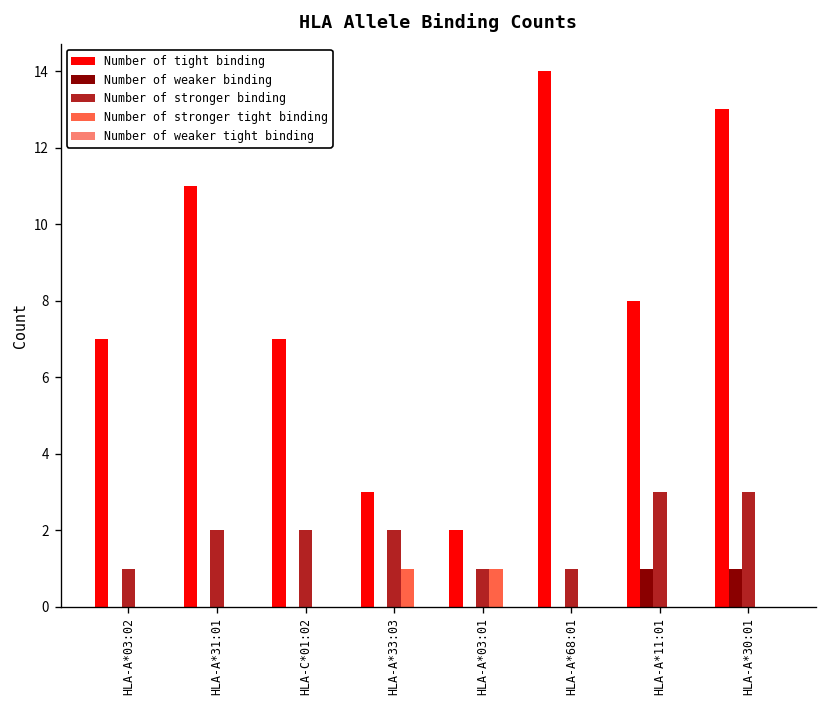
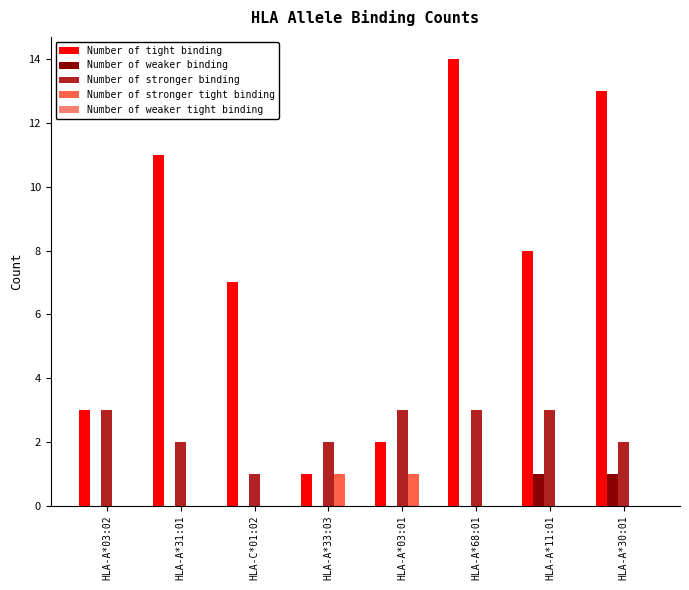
Number of tight binding, HLA-A*03:02: 7 -> 3
Number of stronger binding, HLA-A*03:02: 1 -> 3
Number of stronger binding, HLA-C*01:02: 2 -> 1
Number of tight binding, HLA-A*33:03: 3 -> 1
Number of stronger binding, HLA-A*03:01: 1 -> 3
Number of stronger binding, HLA-A*68:01: 1 -> 3
Number of stronger binding, HLA-A*30:01: 3 -> 2
